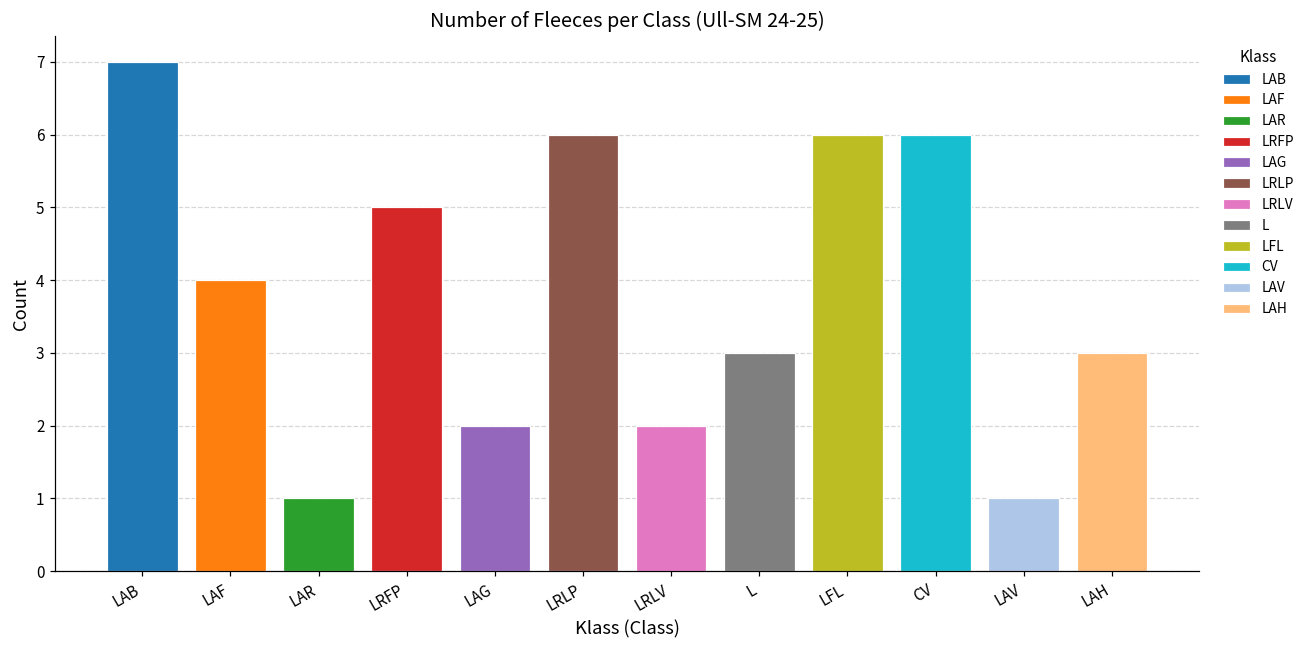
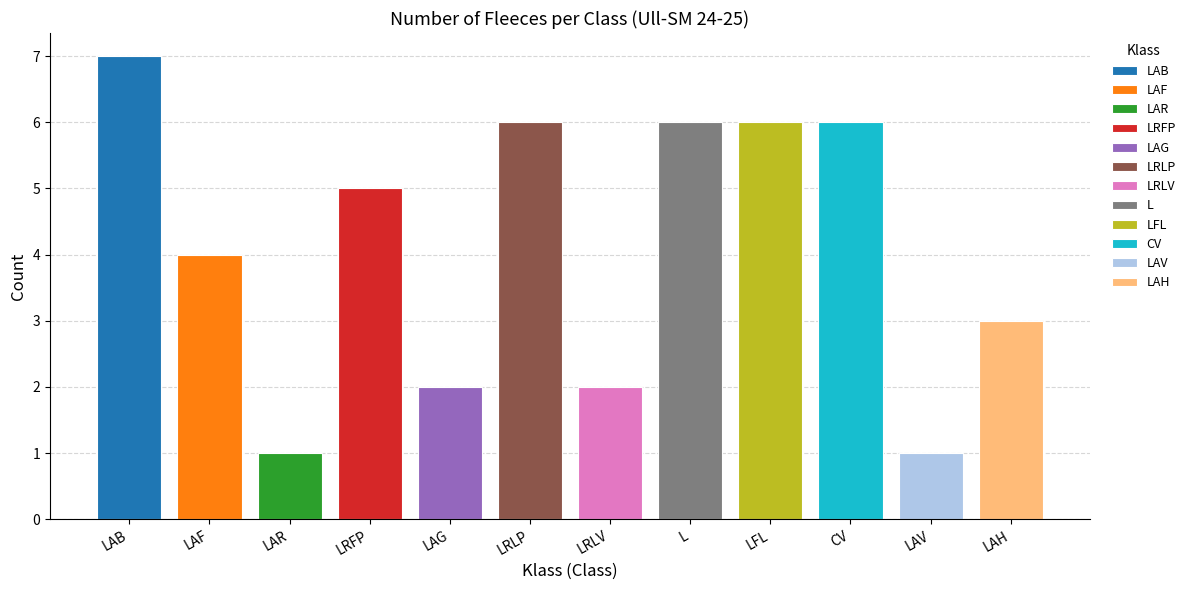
L: 3 -> 6
